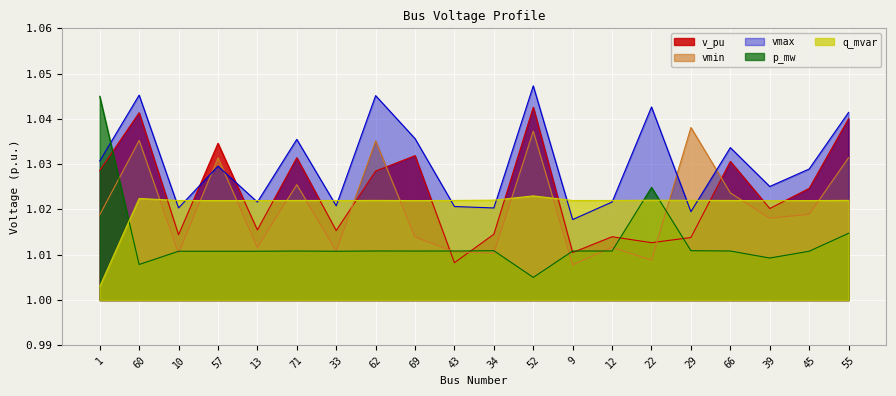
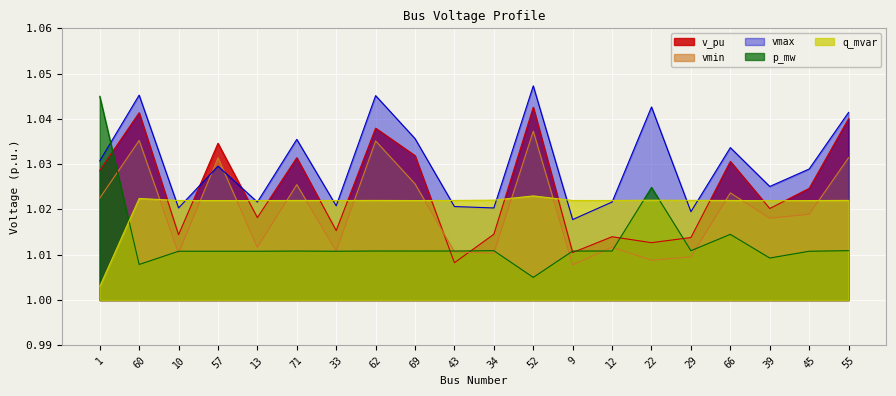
vmin, 1: 1.019 -> 1.023
v_pu, 13: 1.015 -> 1.018
v_pu, 62: 1.028 -> 1.038
vmin, 69: 1.014 -> 1.026
vmin, 29: 1.038 -> 1.010
p_mw, 66: 1.011 -> 1.015
p_mw, 55: 1.015 -> 1.011
